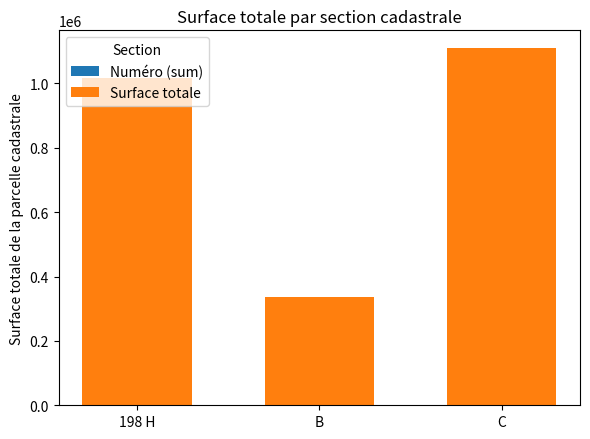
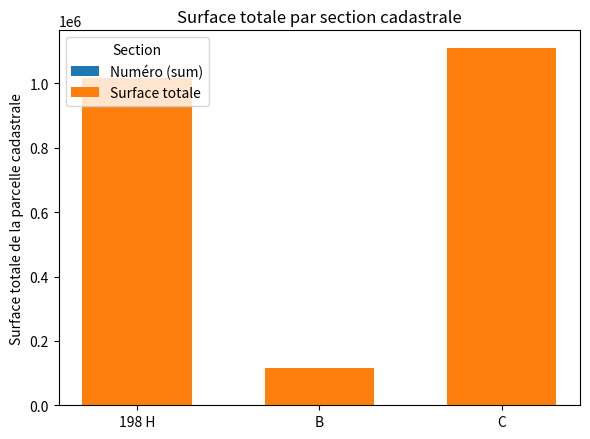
Surface totale, B: 340000 -> 110000
